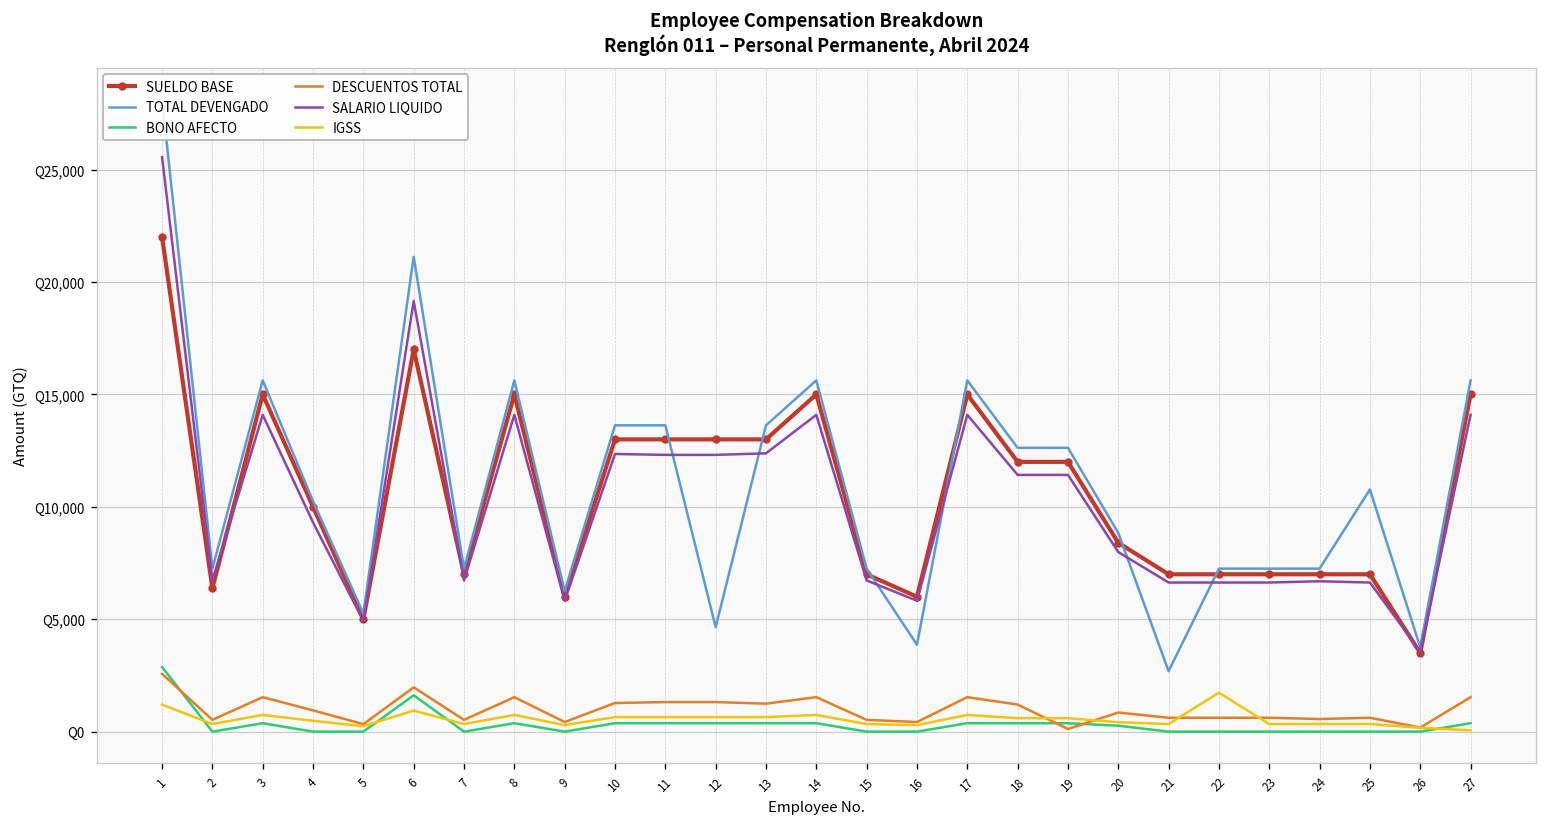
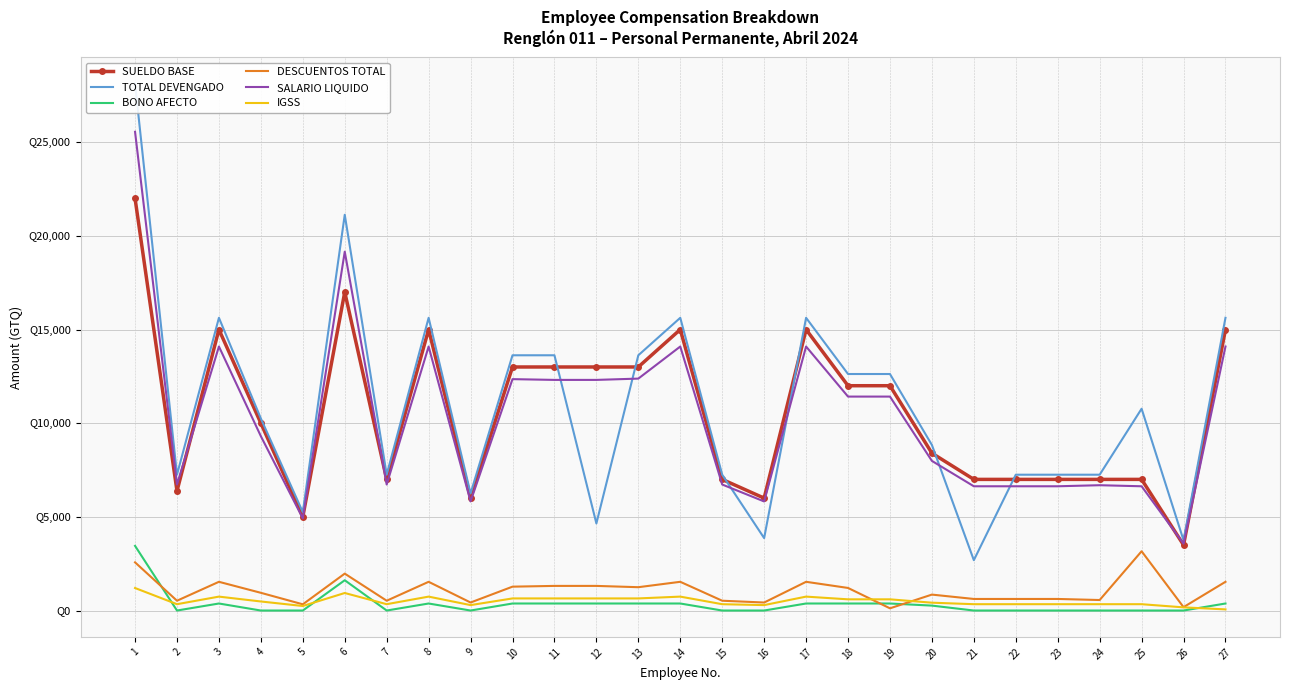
BONO AFECTO, 1: Q2,900 -> Q3,500
IGSS, 22: Q1,700 -> Q300
DESCUENTOS TOTAL, 25: Q600 -> Q3,200
